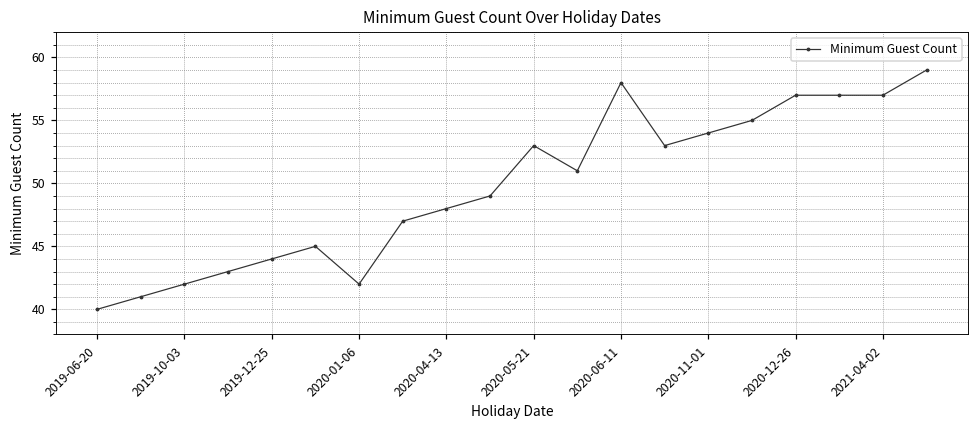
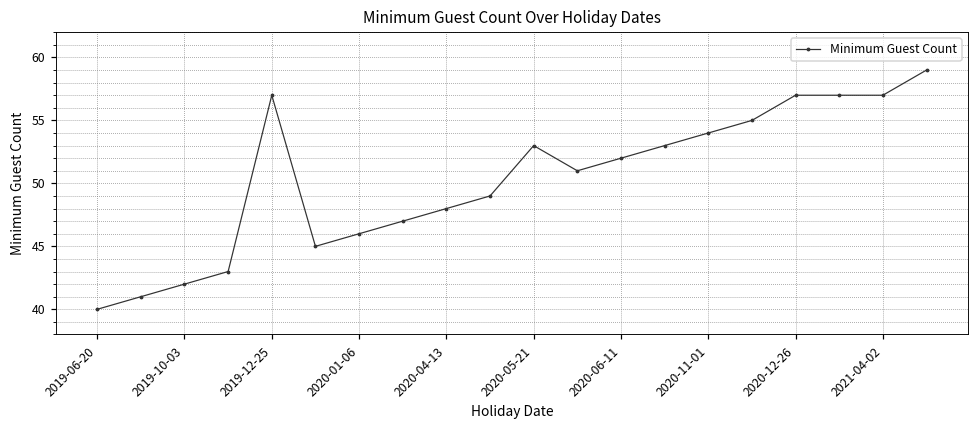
2019-12-25: 44 -> 57
2020-01-06: 42 -> 46
2020-06-11: 58 -> 52
